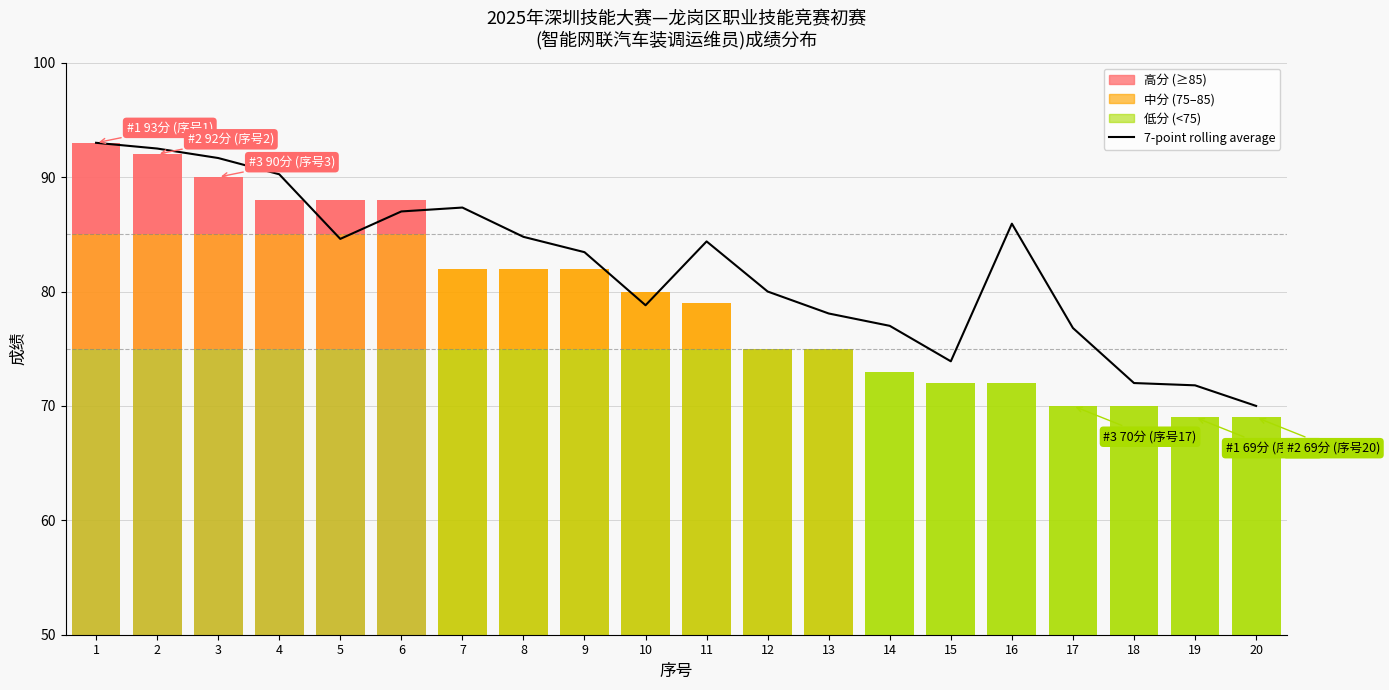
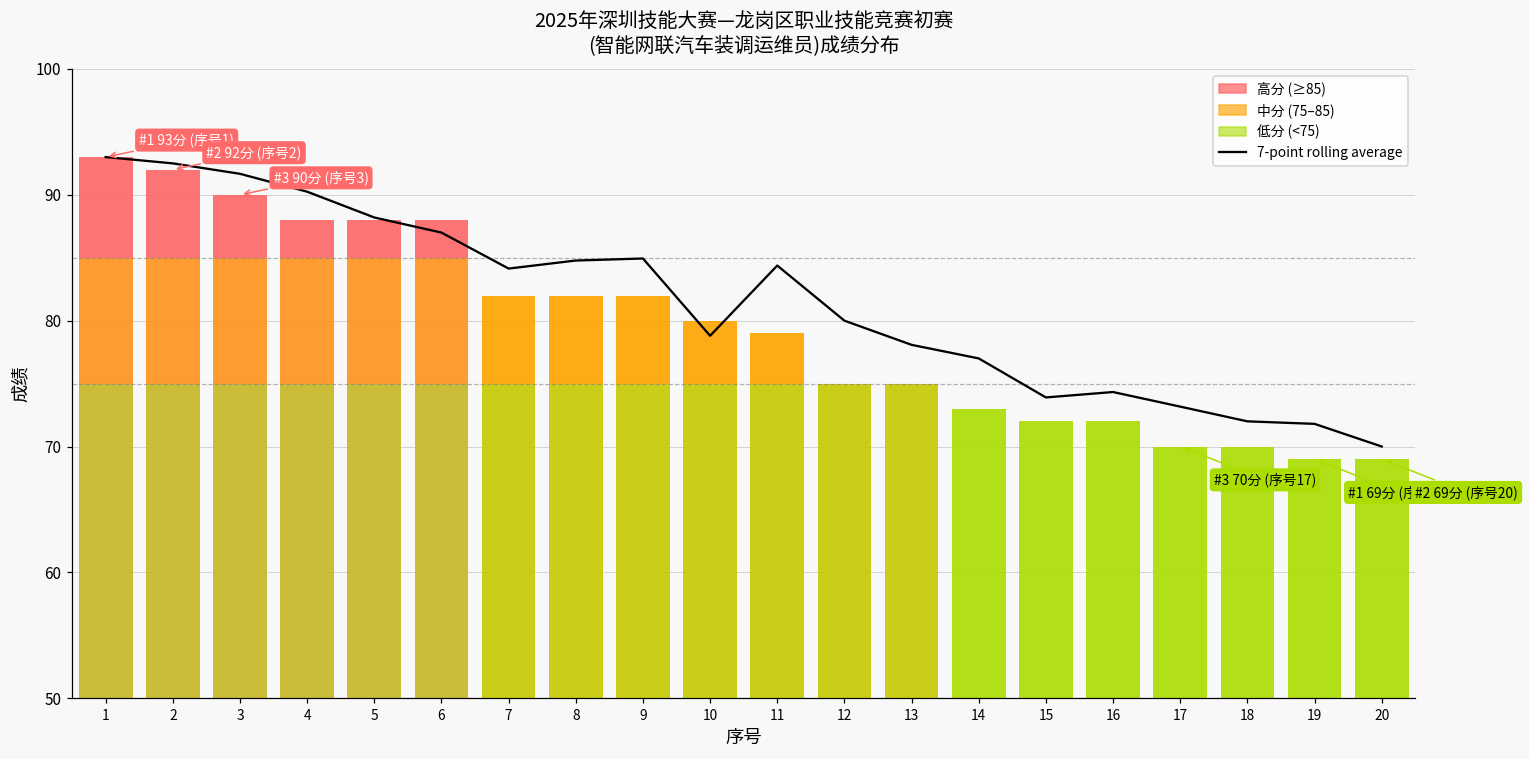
7-point rolling average, 5: 84.6 -> 88.2
7-point rolling average, 7: 87.3 -> 84.1
7-point rolling average, 9: 83.4 -> 84.9
7-point rolling average, 16: 85.9 -> 74.3
7-point rolling average, 17: 76.8 -> 73.2
